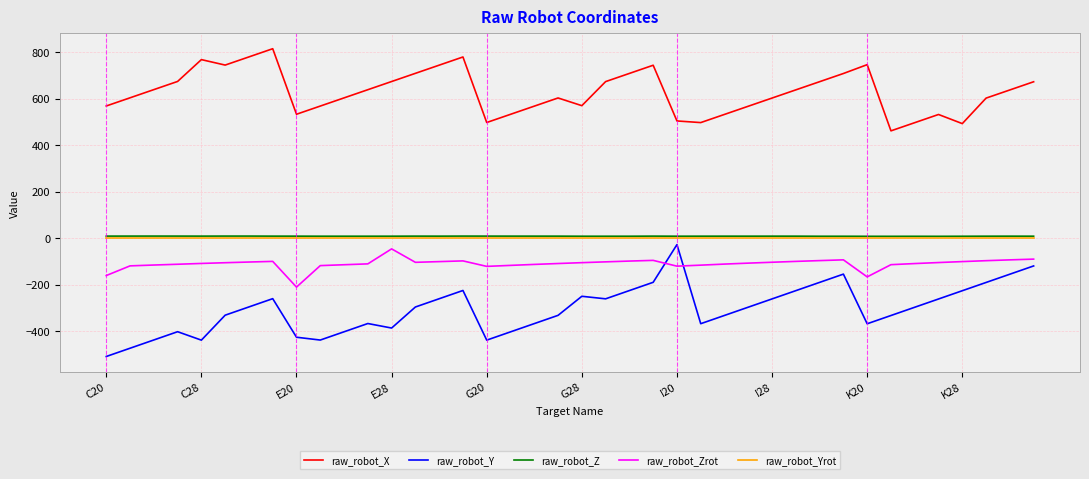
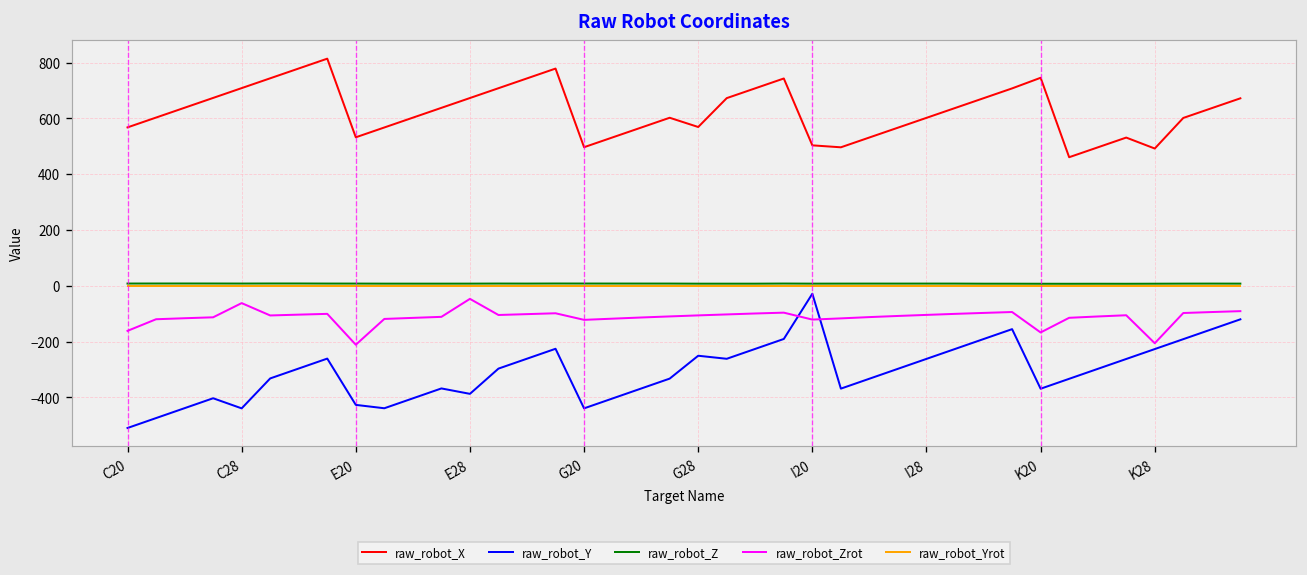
raw_robot_X, C28: 770 -> 710
raw_robot_Zrot, C28: -110 -> -60
raw_robot_Zrot, K28: -100 -> -210
